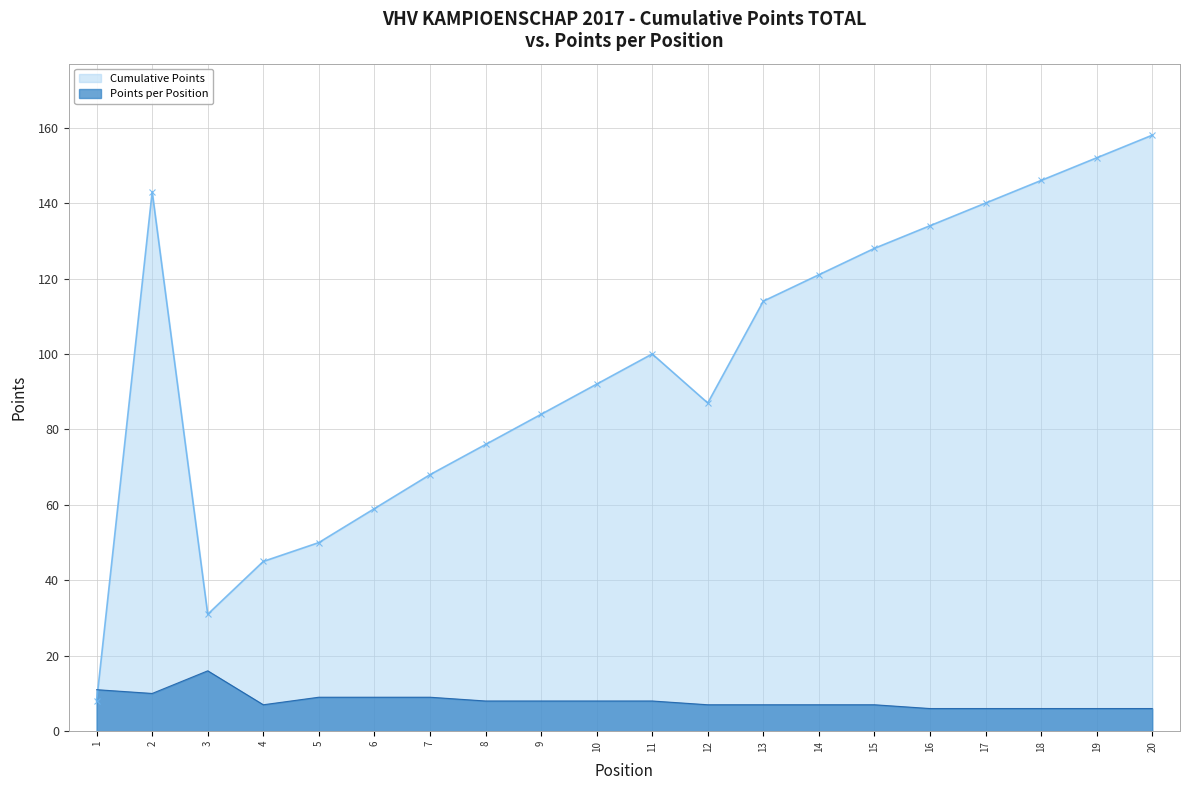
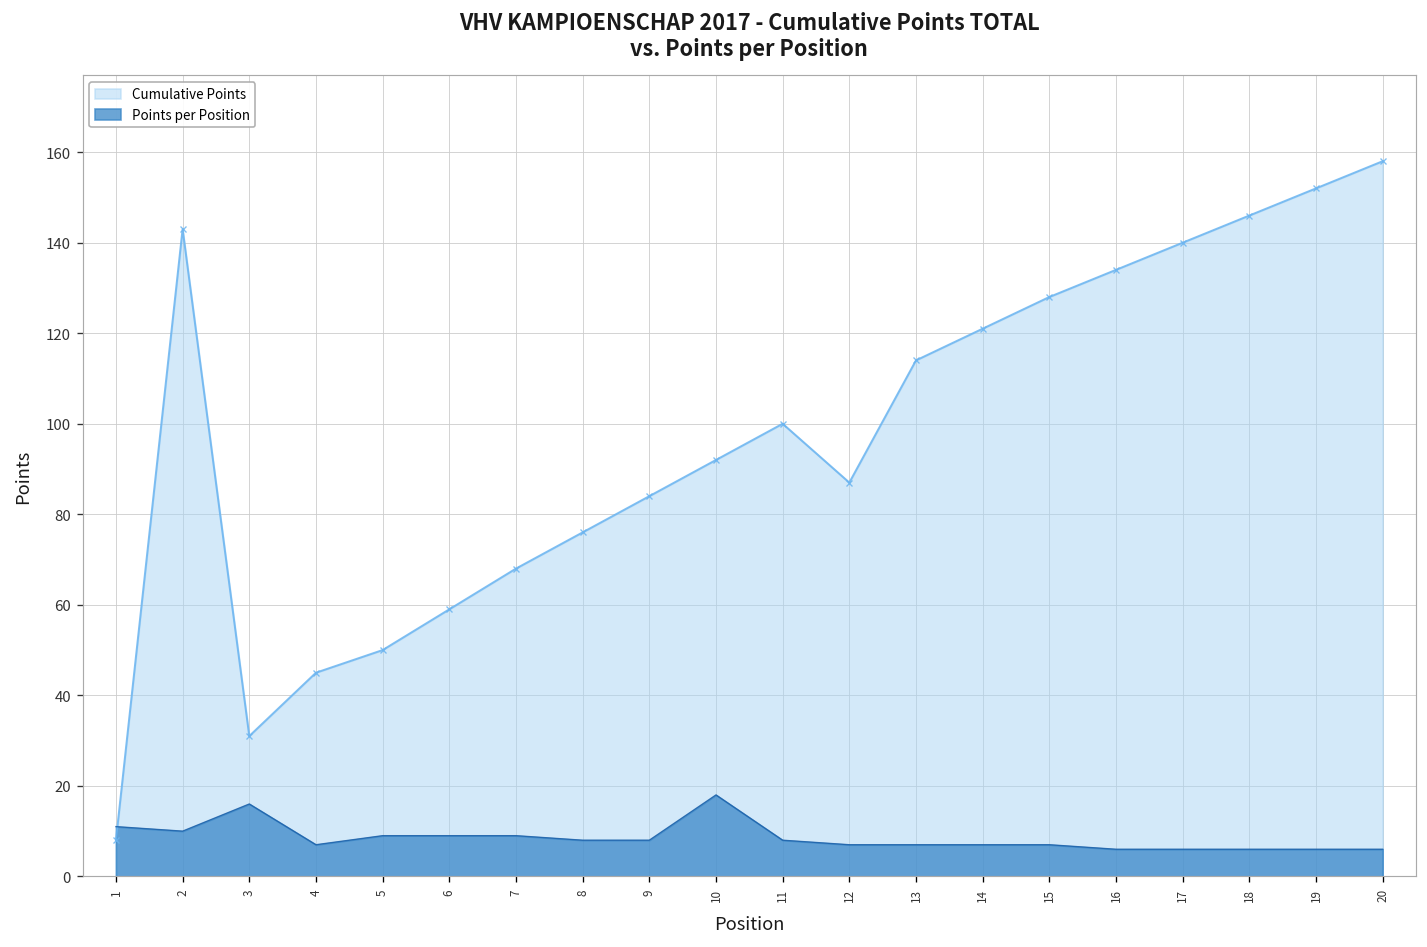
Points per Position, 10: 8 -> 18
